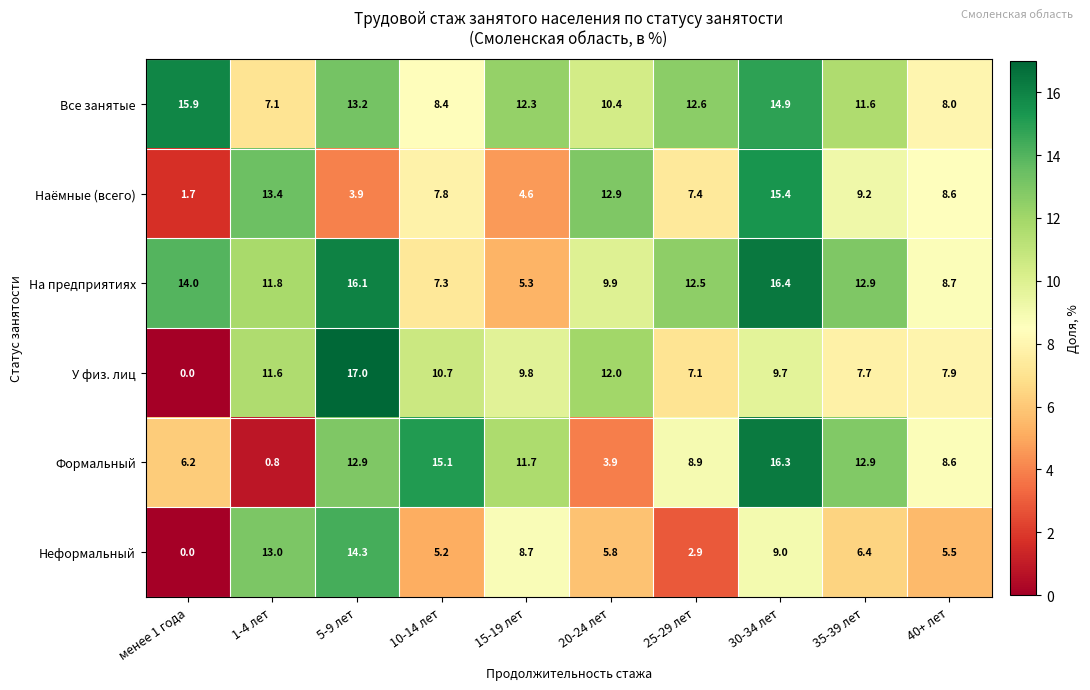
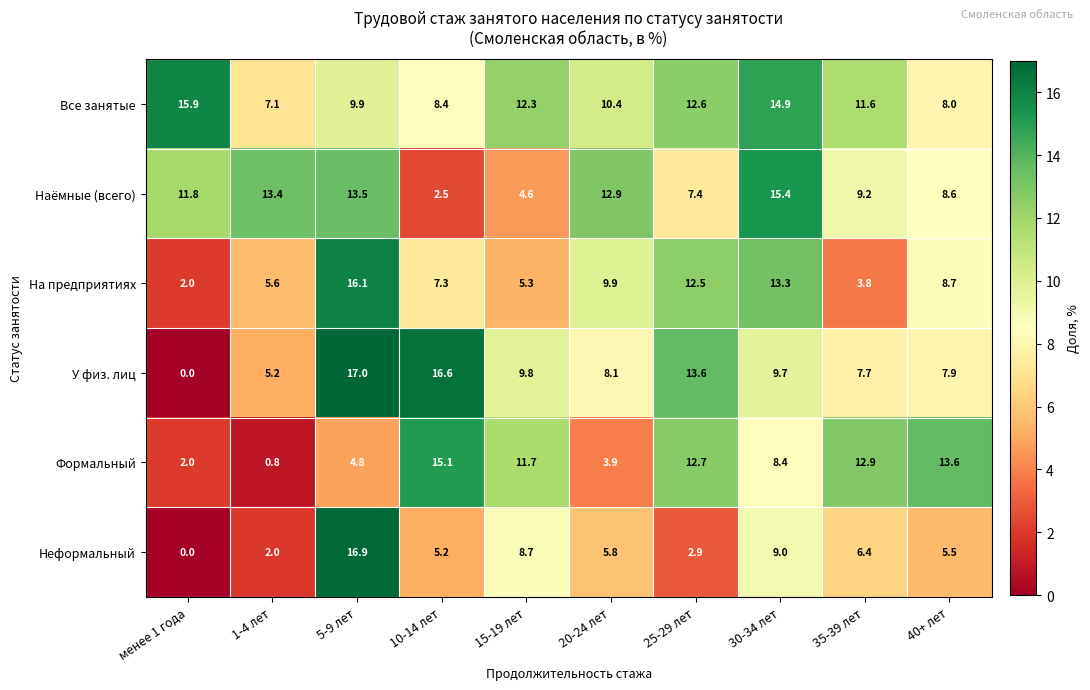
Все занятые, 5-9 лет: 13.2 -> 9.9
Наёмные (всего), менее 1 года: 1.7 -> 11.8
Наёмные (всего), 5-9 лет: 3.9 -> 13.5
Наёмные (всего), 10-14 лет: 7.8 -> 2.5
На предприятиях, менее 1 года: 14.0 -> 2.0
На предприятиях, 1-4 лет: 11.8 -> 5.6
На предприятиях, 30-34 лет: 16.4 -> 13.3
На предприятиях, 35-39 лет: 12.9 -> 3.8
У физ. лиц, 1-4 лет: 11.6 -> 5.2
У физ. лиц, 10-14 лет: 10.7 -> 16.6
У физ. лиц, 20-24 лет: 12.0 -> 8.1
У физ. лиц, 25-29 лет: 7.1 -> 13.6
Формальный, менее 1 года: 6.2 -> 2.0
Формальный, 5-9 лет: 12.9 -> 4.8
Формальный, 25-29 лет: 8.9 -> 12.7
Формальный, 30-34 лет: 16.3 -> 8.4
Формальный, 40+ лет: 8.6 -> 13.6
Неформальный, 1-4 лет: 13.0 -> 2.0
Неформальный, 5-9 лет: 14.3 -> 16.9
